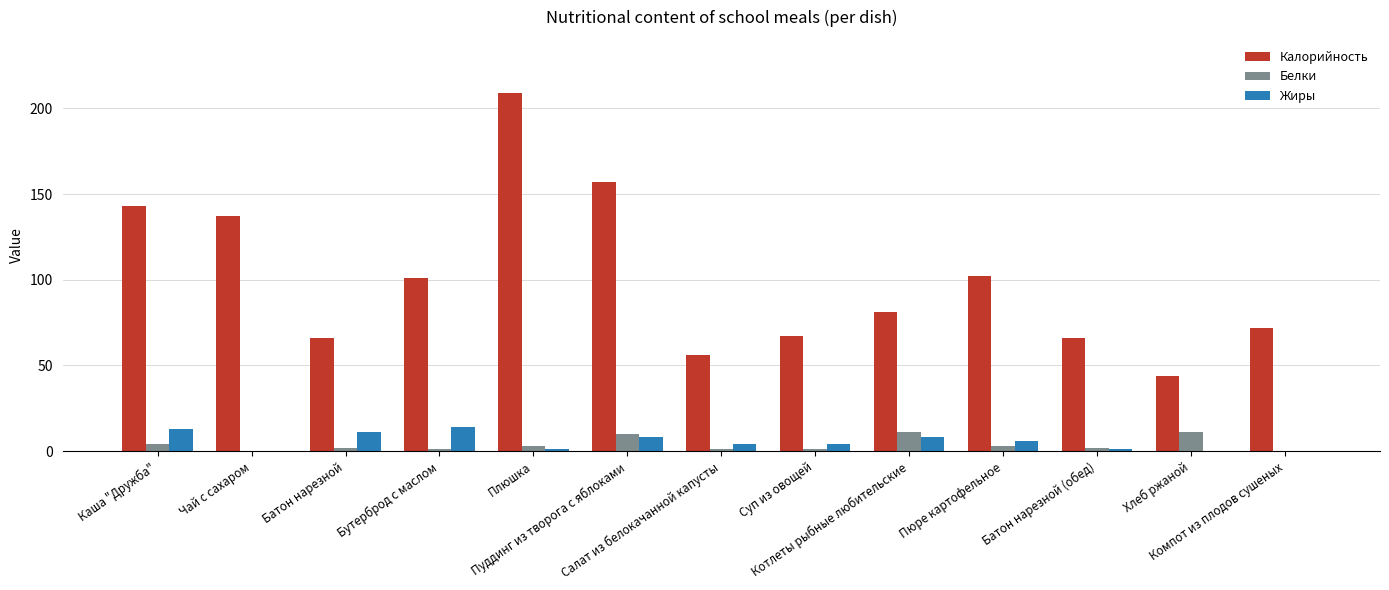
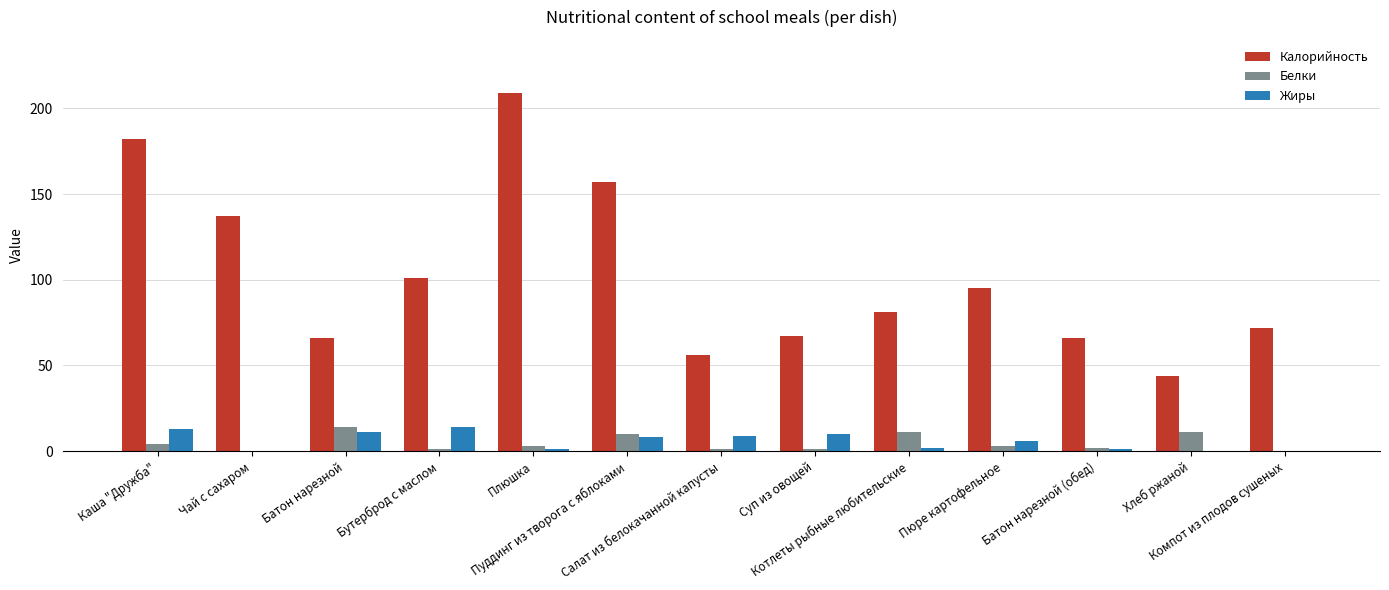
Калорийность, Каша "Дружба": 143 -> 182
Белки, Батон нарезной: 2 -> 14
Жиры, Салат из белокачанной капусты: 4 -> 9
Жиры, Суп из овощей: 4 -> 10
Жиры, Котлеты рыбные любительские: 8 -> 2
Калорийность, Пюре картофельное: 102 -> 95
